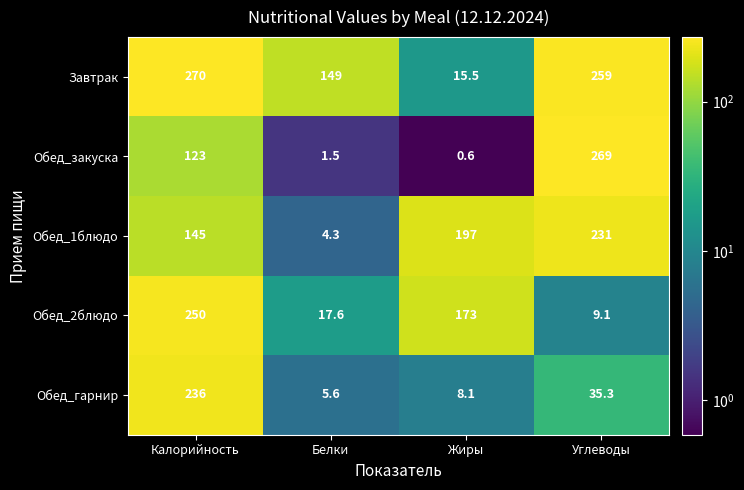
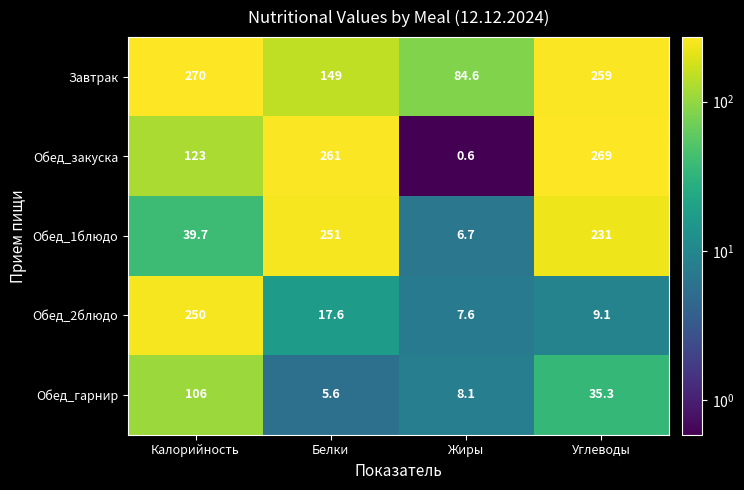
Завтрак, Жиры: 15.5 -> 84.6
Обед_закуска, Белки: 1.5 -> 261
Обед_1блюдо, Калорийность: 145 -> 39.7
Обед_1блюдо, Белки: 4.3 -> 251
Обед_1блюдо, Жиры: 197 -> 6.7
Обед_2блюдо, Жиры: 173 -> 7.6
Обед_гарнир, Калорийность: 236 -> 106
